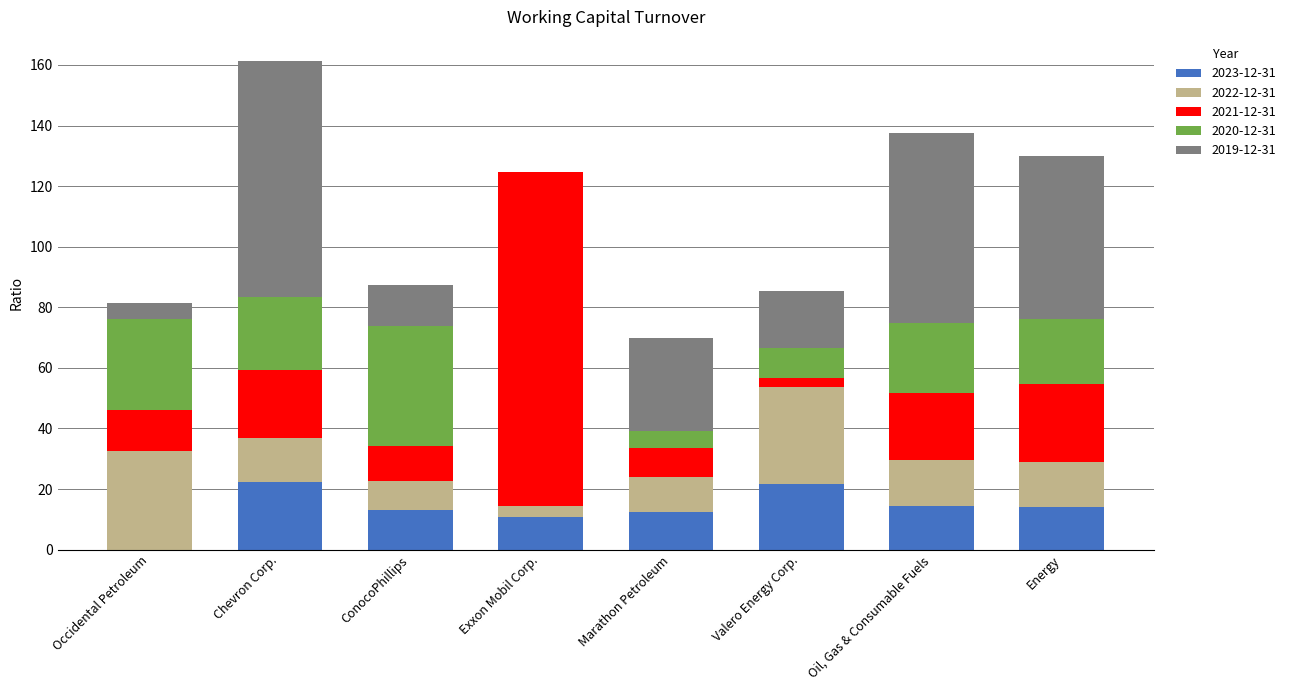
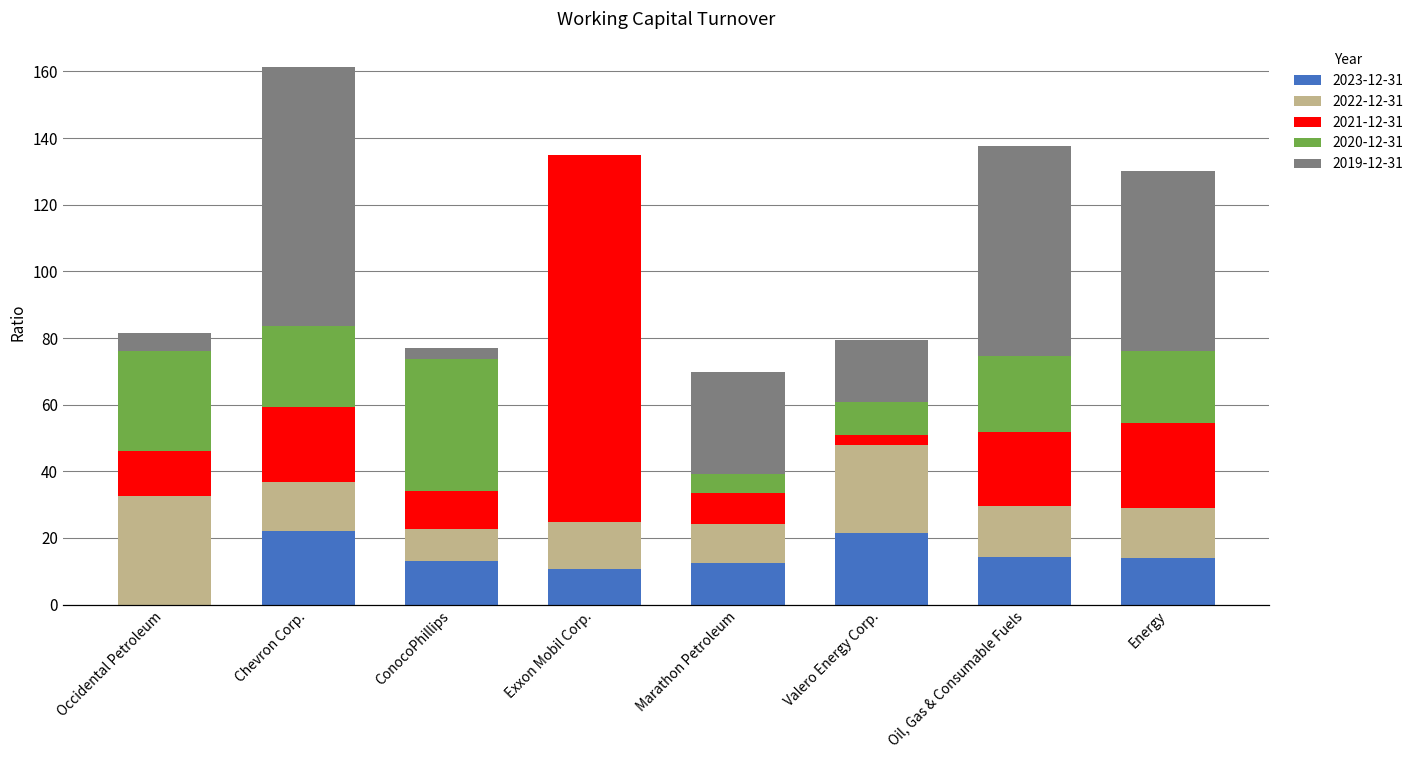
2019-12-31, ConocoPhillips: 14 -> 3
2022-12-31, Exxon Mobil Corp.: 4 -> 14
2022-12-31, Valero Energy Corp.: 32 -> 26
